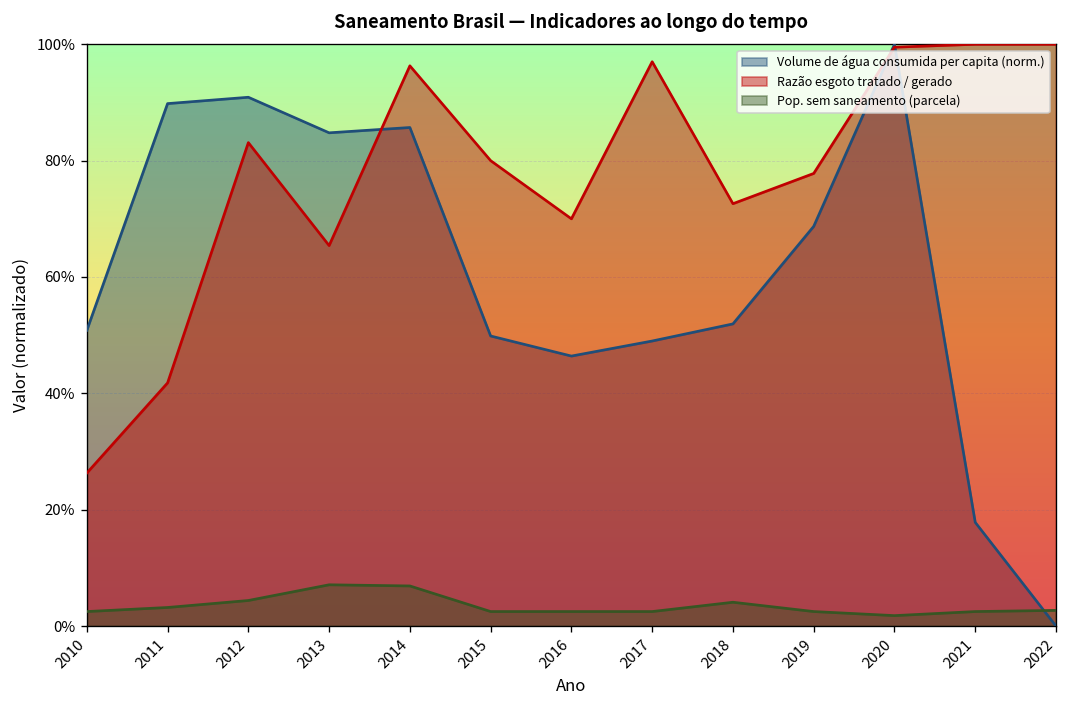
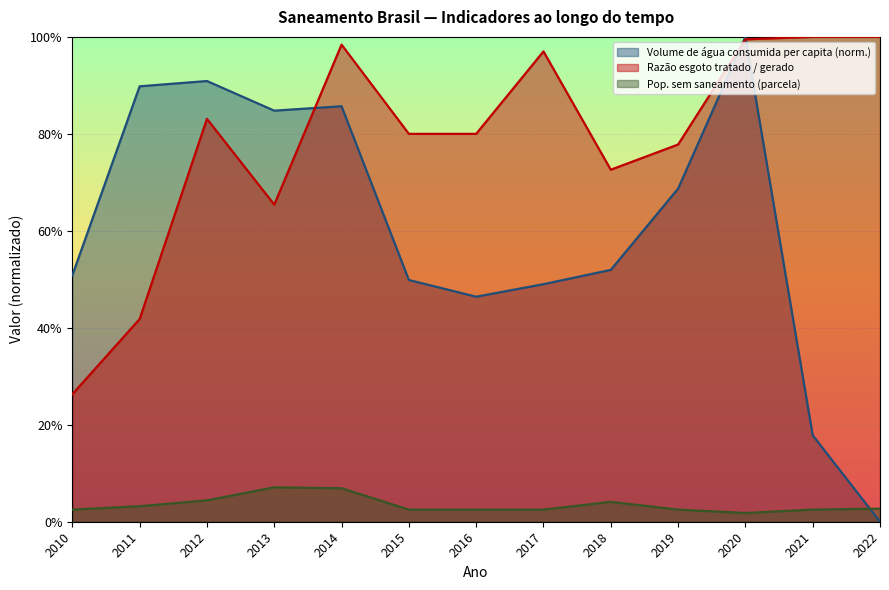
Razão esgoto tratado / gerado, 2014: 96% -> 98%
Razão esgoto tratado / gerado, 2016: 70% -> 80%
